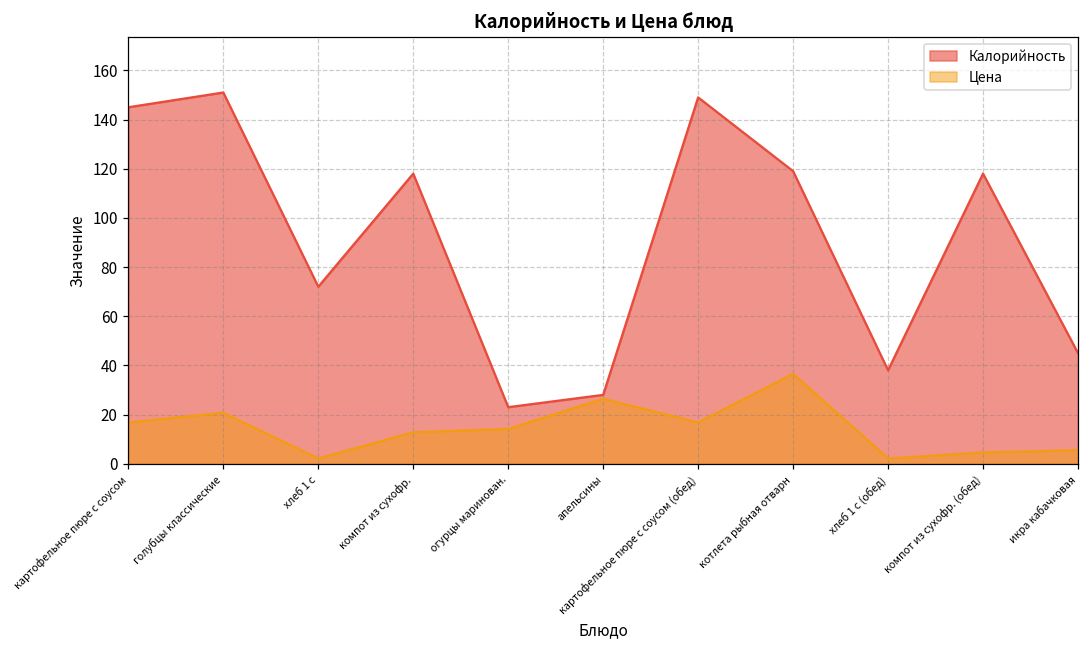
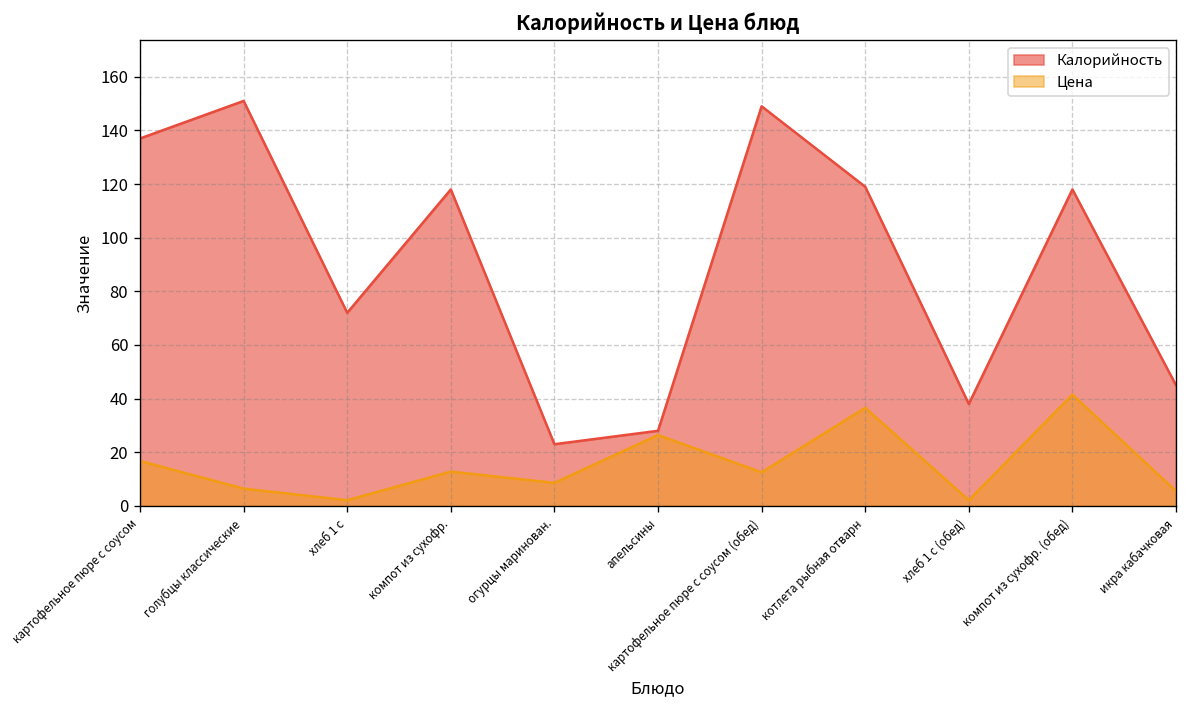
Калорийность, картофельное пюре с соусом: 145 -> 137
Цена, голубцы классические: 21 -> 6
Цена, огурцы маринован.: 14 -> 9
Цена, картофельное пюре с соусом (обед): 17 -> 13
Цена, компот из сухофр. (обед): 5 -> 41
